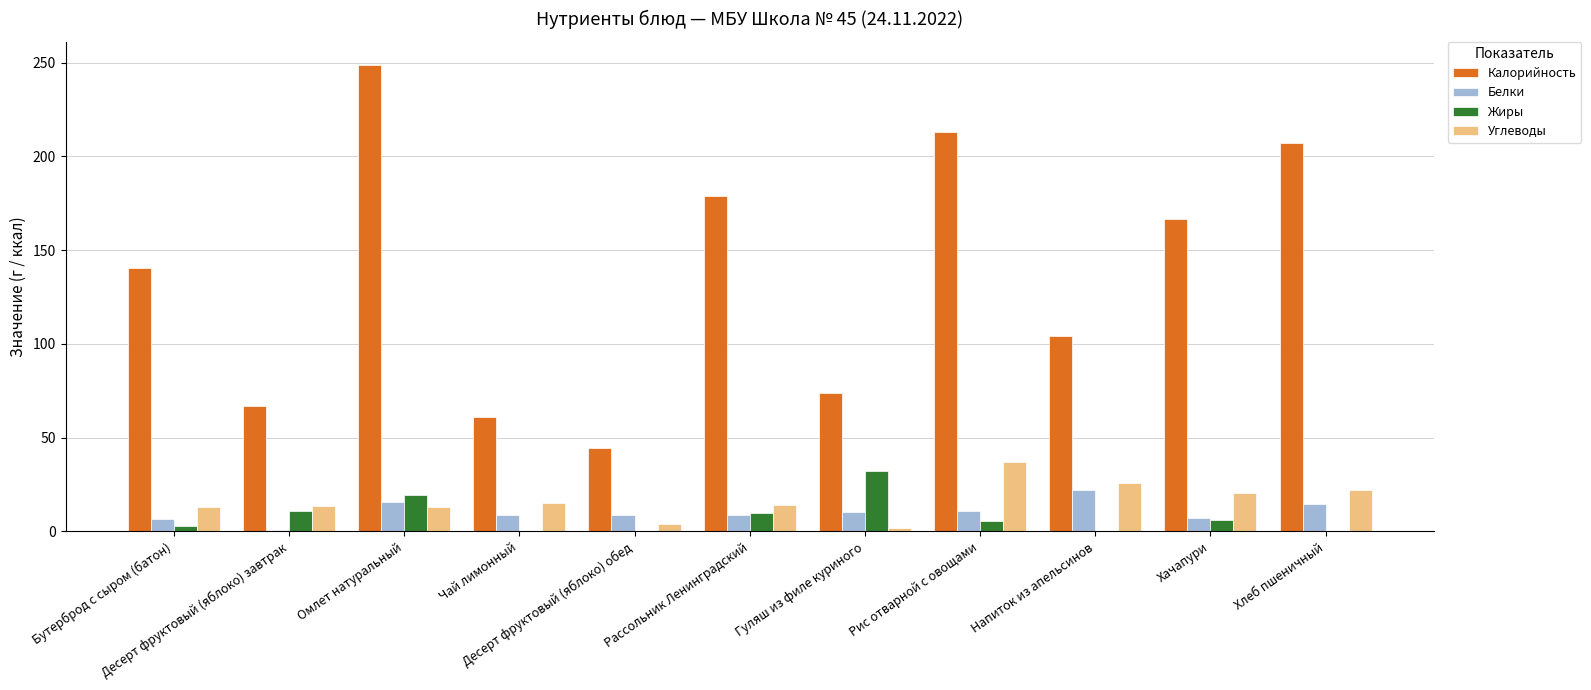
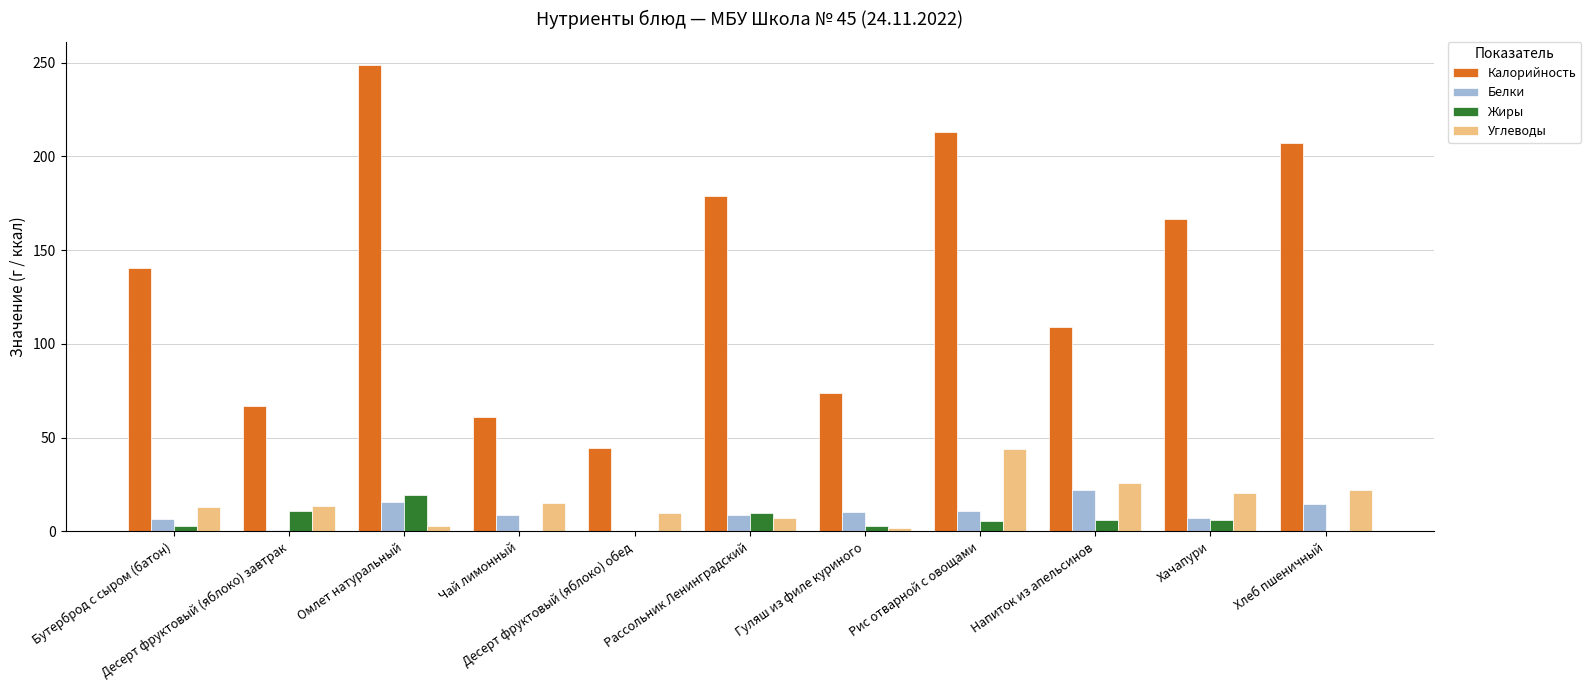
Углеводы, Омлет натуральный: 13 -> 3
Белки, Десерт фруктовый (яблоко) обед: 9 -> 0
Углеводы, Десерт фруктовый (яблоко) обед: 4 -> 10
Углеводы, Рассольник Ленинградский: 14 -> 7
Жиры, Гуляш из филе куриного: 32 -> 3
Углеводы, Рис отварной с овощами: 37 -> 44
Калорийность, Напиток из апельсинов: 104 -> 109
Жиры, Напиток из апельсинов: 0 -> 6
